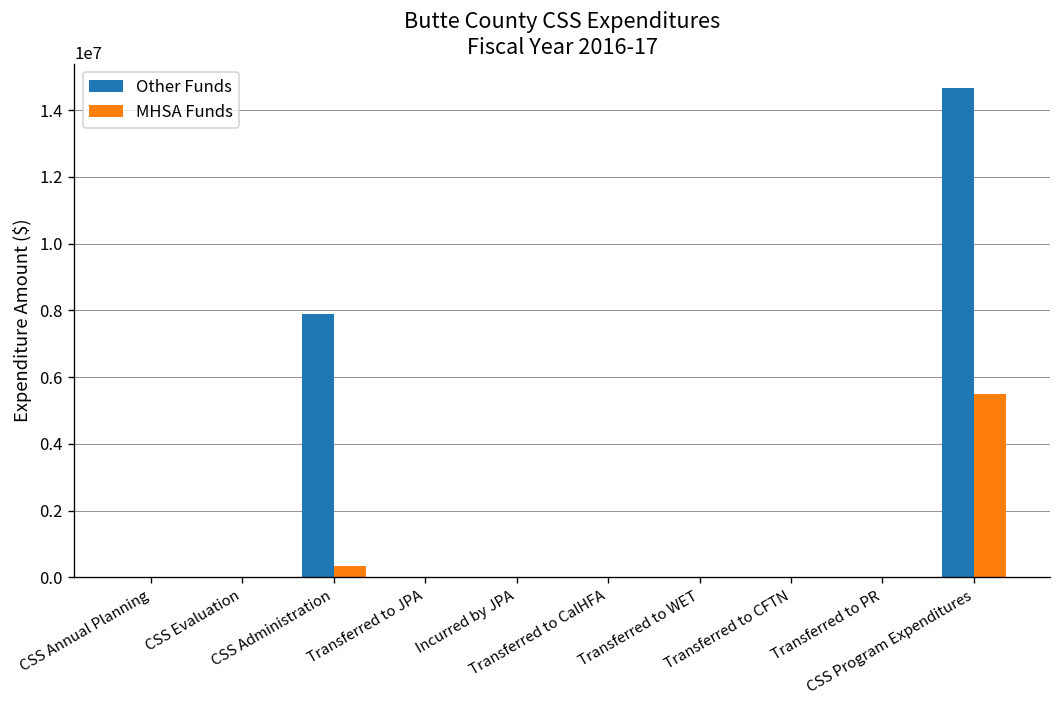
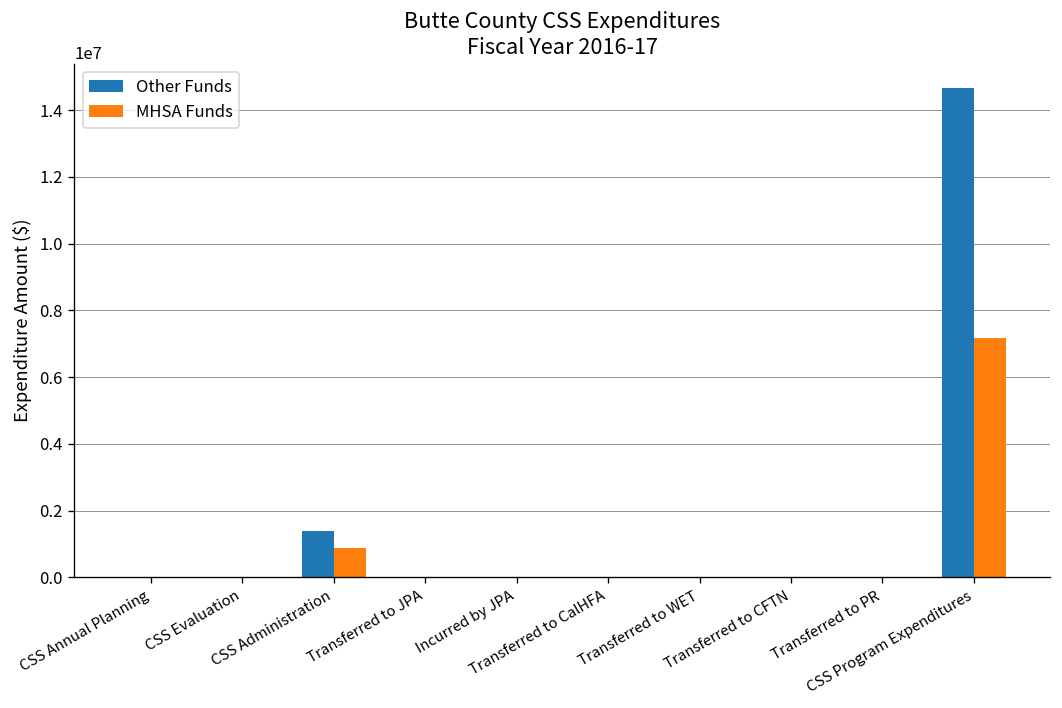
Other Funds, CSS Administration: 7900000 -> 1400000
MHSA Funds, CSS Administration: 400000 -> 900000
MHSA Funds, CSS Program Expenditures: 5500000 -> 7200000
